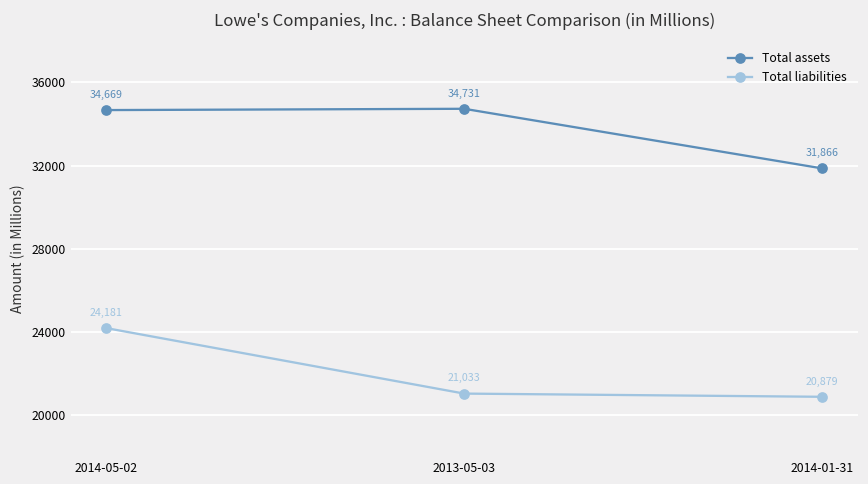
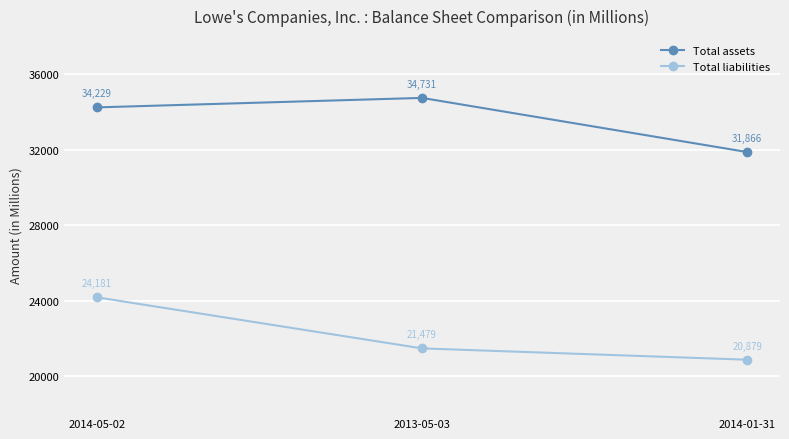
Total assets, 2014-05-02: 34,669 -> 34,229
Total liabilities, 2013-05-03: 21,033 -> 21,479
